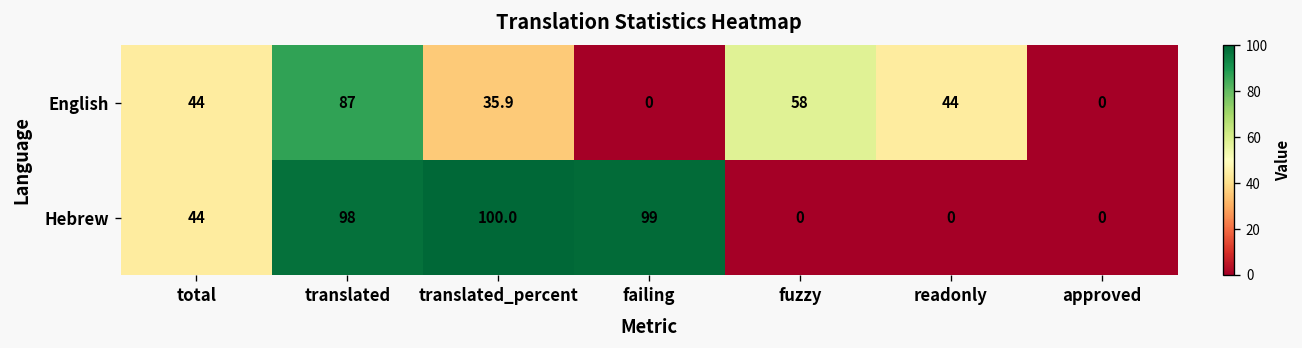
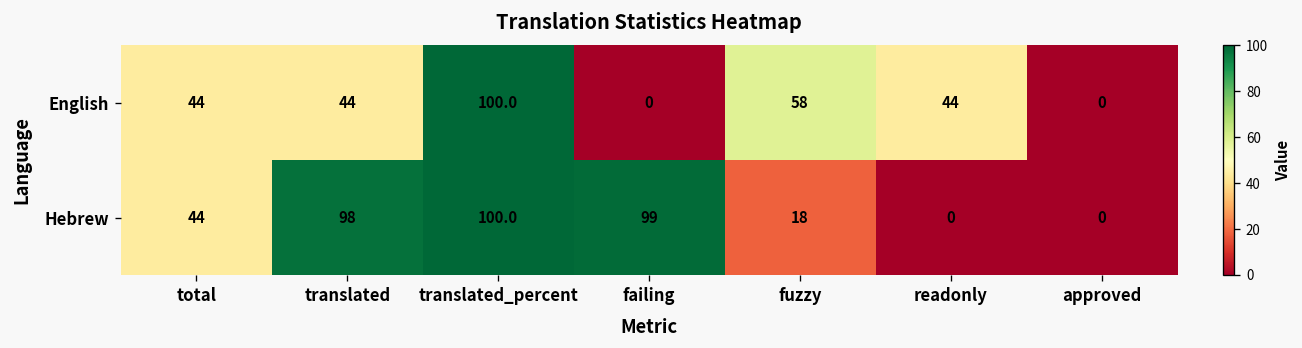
English, translated: 87 -> 44
English, translated_percent: 35.9 -> 100.0
Hebrew, fuzzy: 0 -> 18
